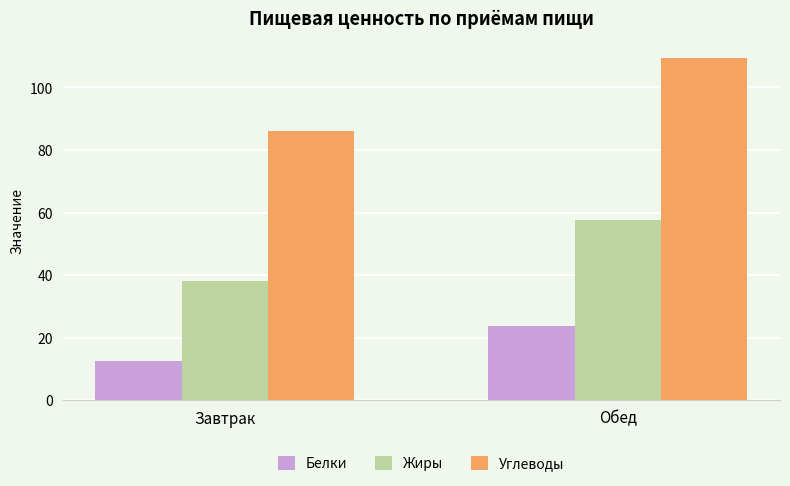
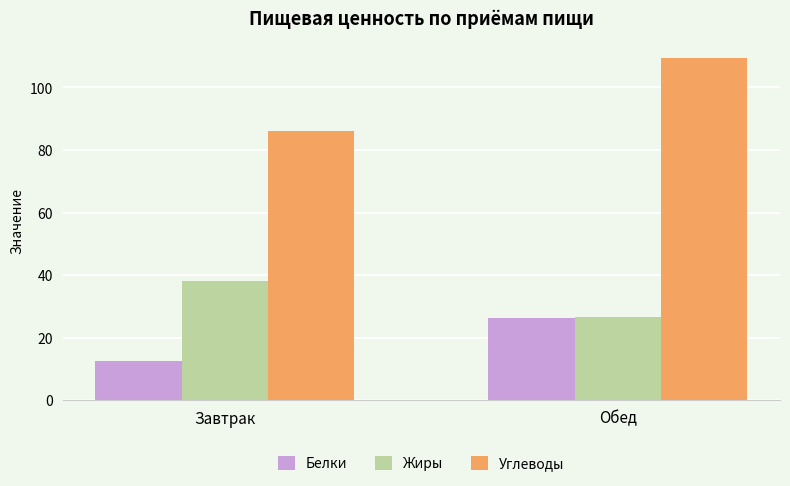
Белки, Обед: 24 -> 26
Жиры, Обед: 58 -> 27
